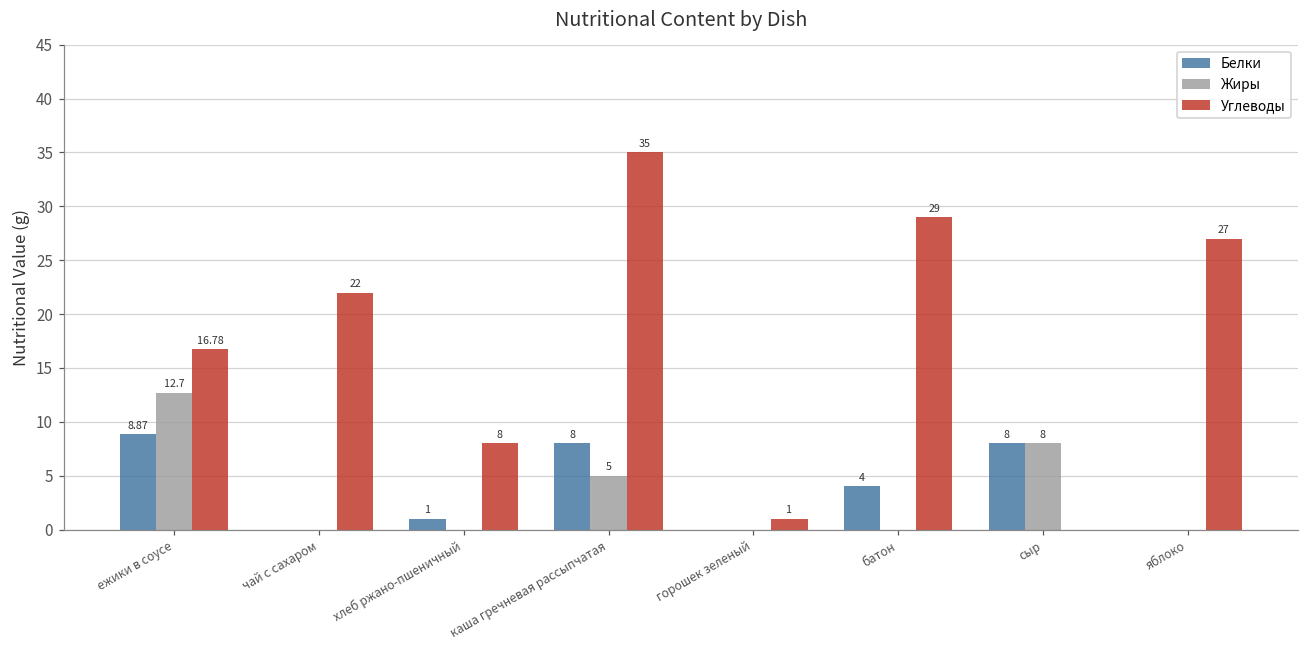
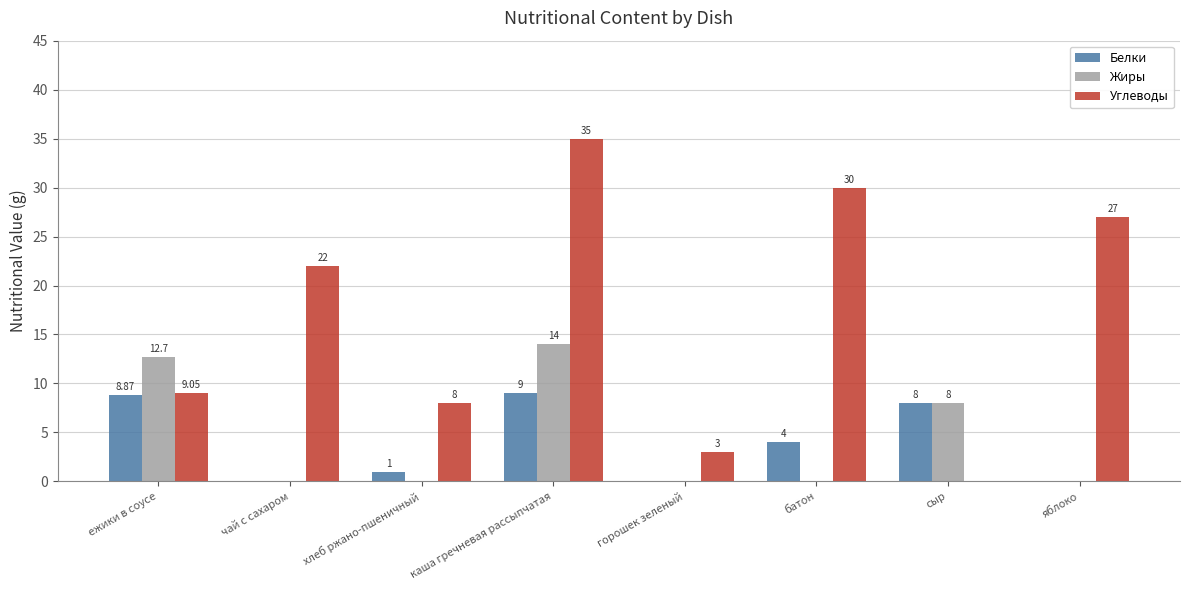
Углеводы, ежики в соусе: 16.78 -> 9.05
Белки, каша гречневая рассыпчатая: 8 -> 9
Жиры, каша гречневая рассыпчатая: 5 -> 14
Углеводы, горошек зеленый: 1 -> 3
Углеводы, батон: 29 -> 30
